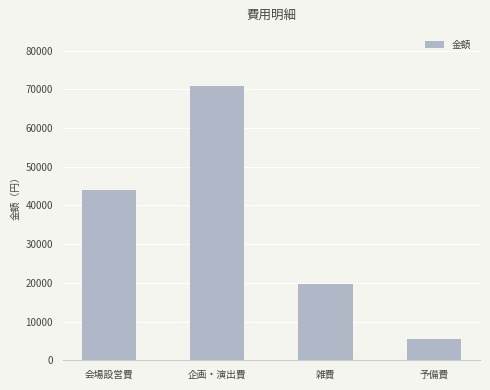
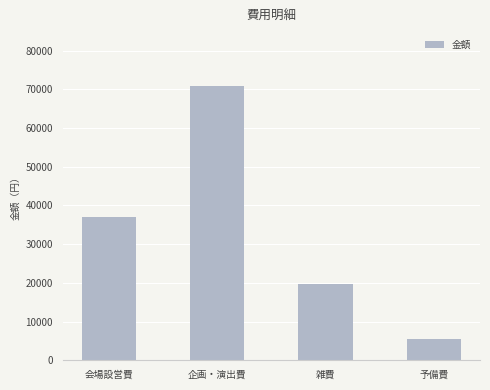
会場設営費: 44000 -> 37000
